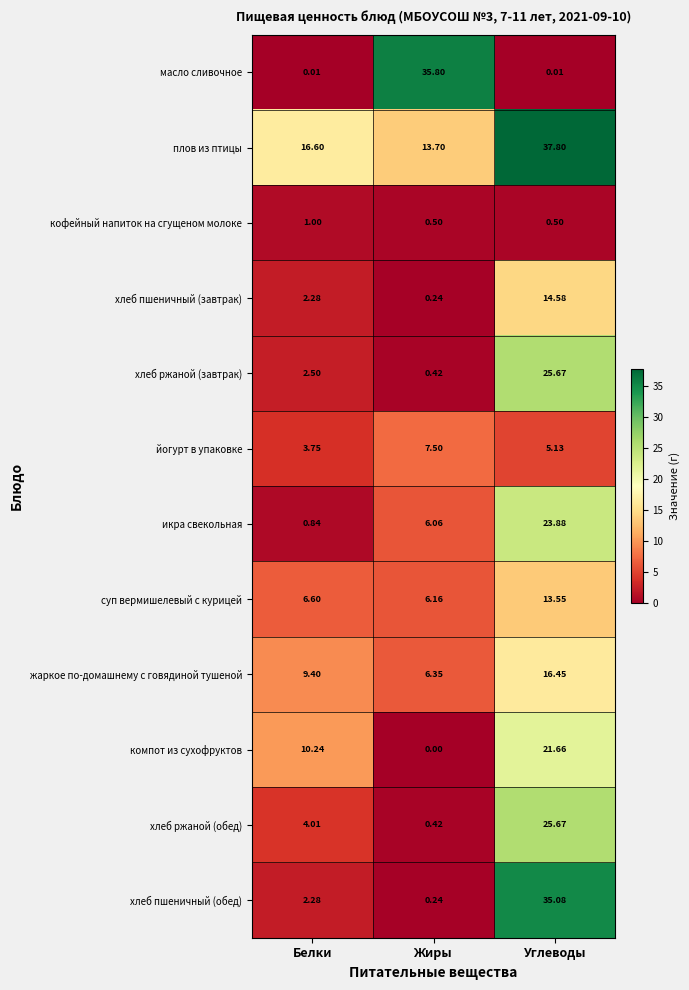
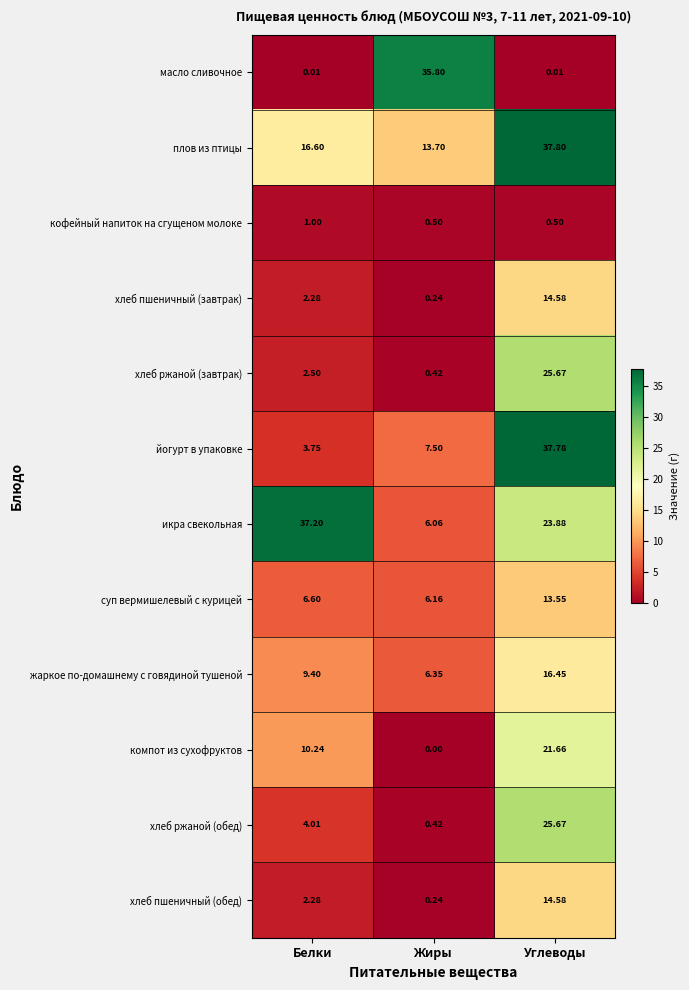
йогурт в упаковке, Углеводы: 5.13 -> 37.78
икра свекольная, Белки: 0.84 -> 37.20
хлеб пшеничный (обед), Углеводы: 35.08 -> 14.58
